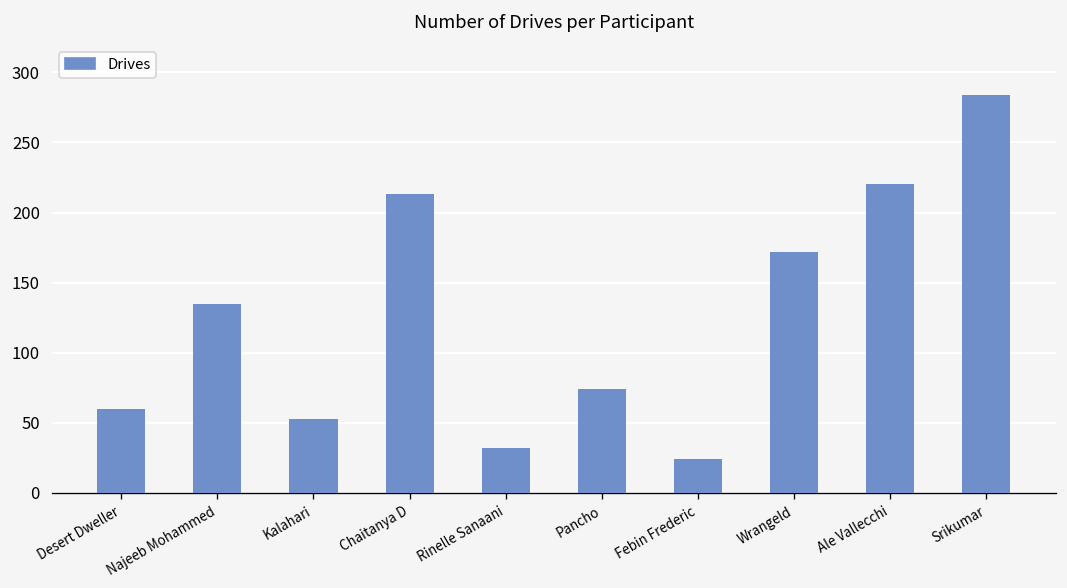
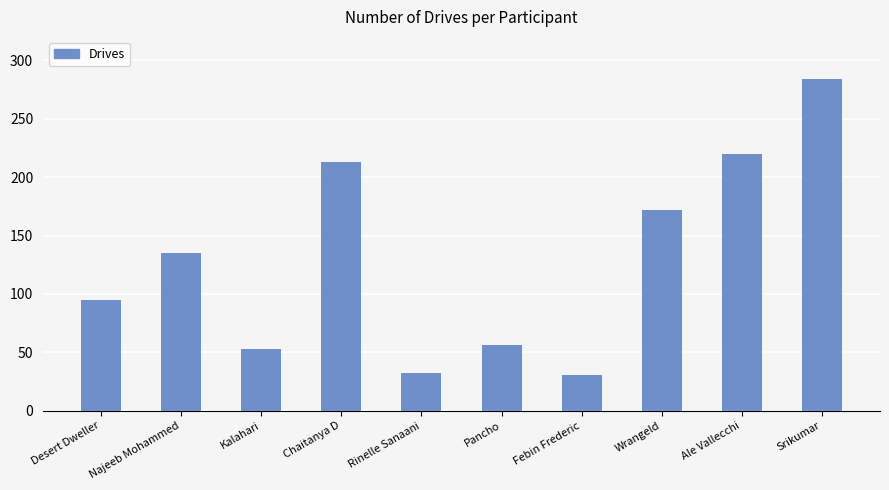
Desert Dweller: 60 -> 95
Pancho: 74 -> 56
Febin Frederic: 24 -> 31
